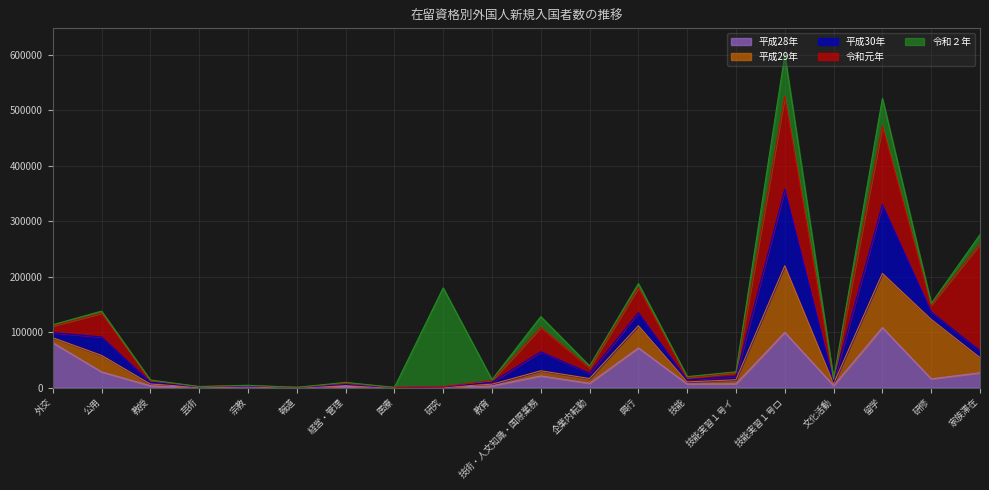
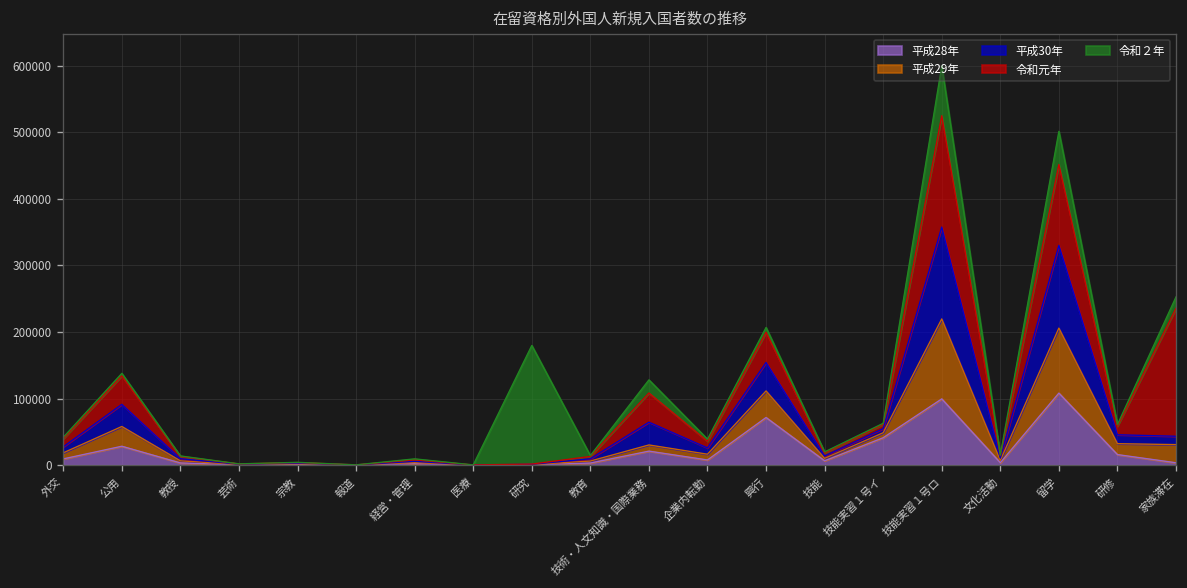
平成28年, 外交: 80000 -> 10000
平成30年, 興行: 20000 -> 40000
平成28年, 技能実習１号イ: 10000 -> 40000
令和元年, 留学: 140000 -> 120000
平成29年, 研修: 110000 -> 20000
平成28年, 家族滞在: 30000 -> 0
